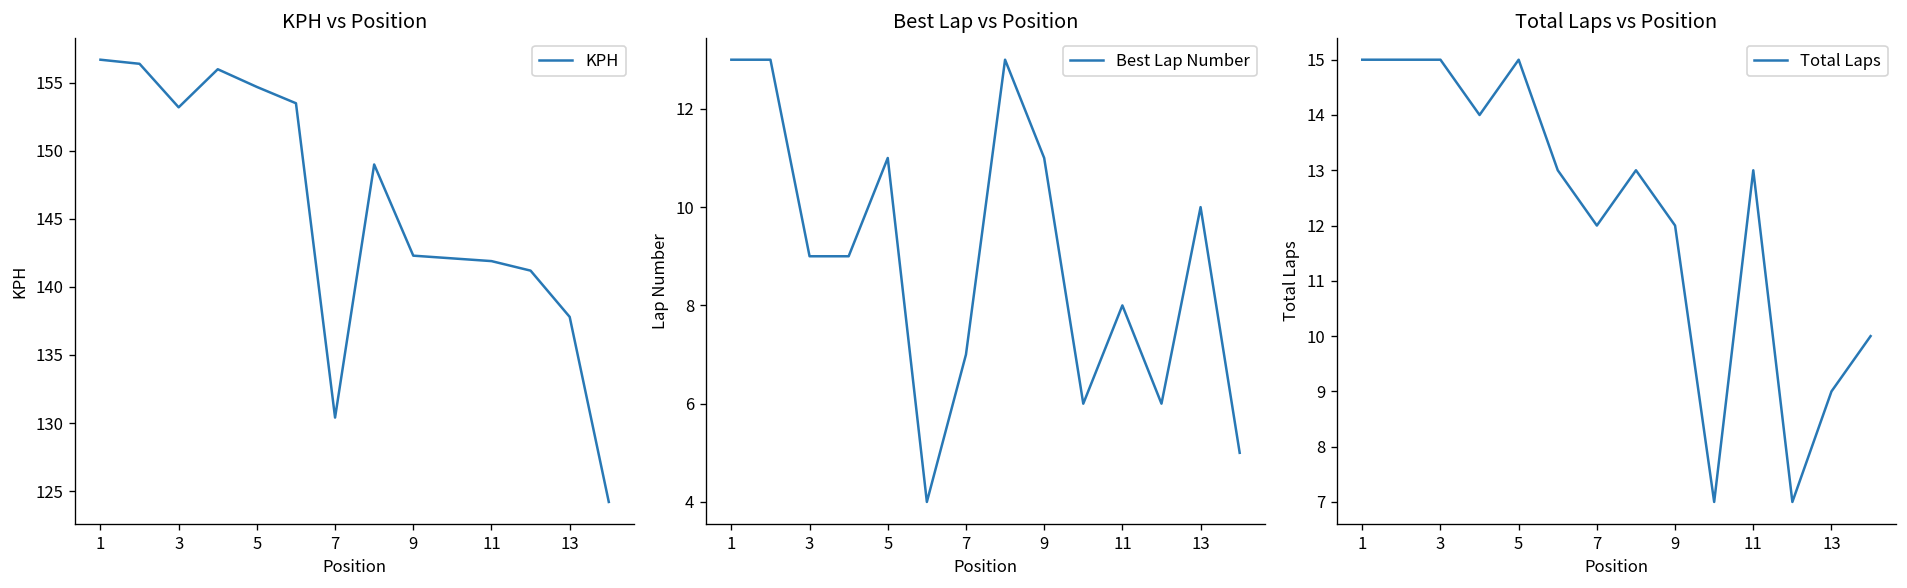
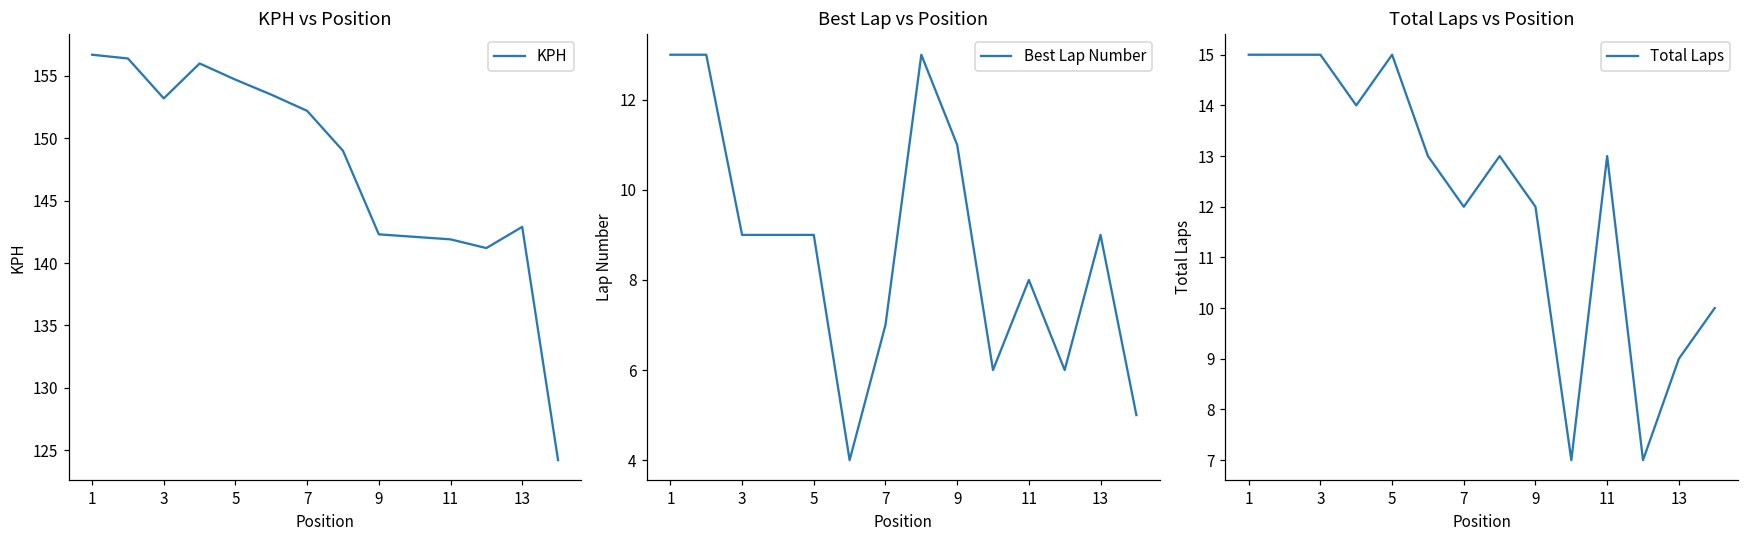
KPH vs Position, 7: 130.4 -> 152.2
KPH vs Position, 13: 137.8 -> 142.9
Best Lap vs Position, 5: 11 -> 9
Best Lap vs Position, 13: 10 -> 9
